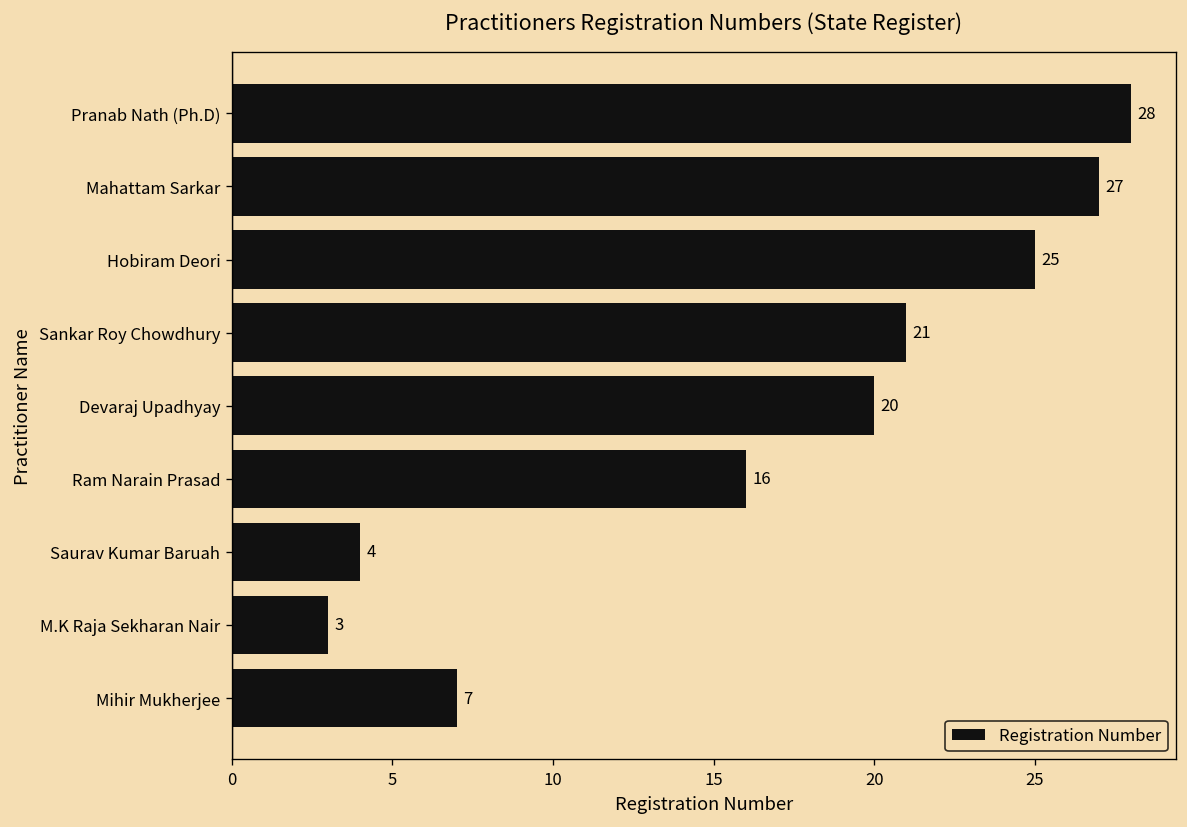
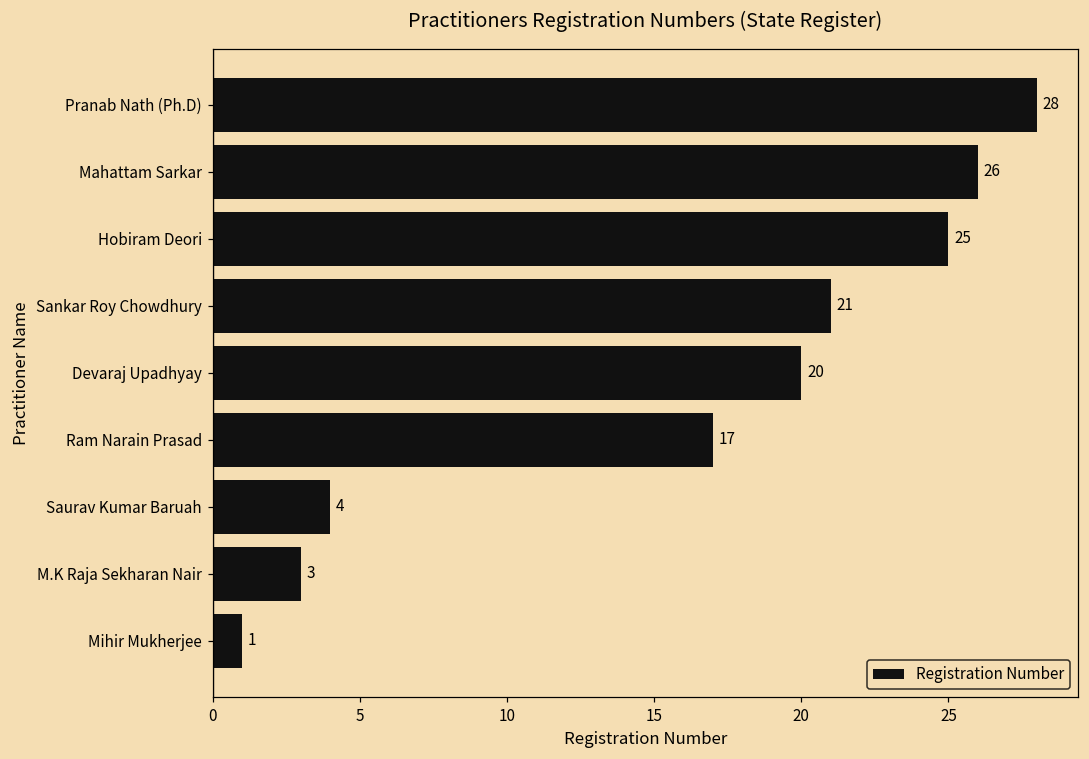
Mahattam Sarkar: 27 -> 26
Ram Narain Prasad: 16 -> 17
Mihir Mukherjee: 7 -> 1
